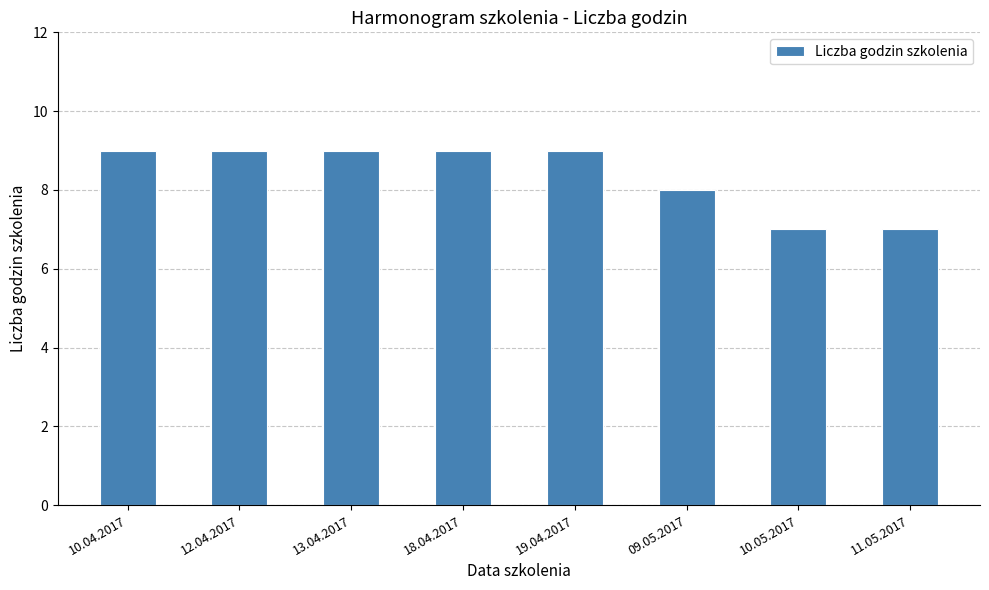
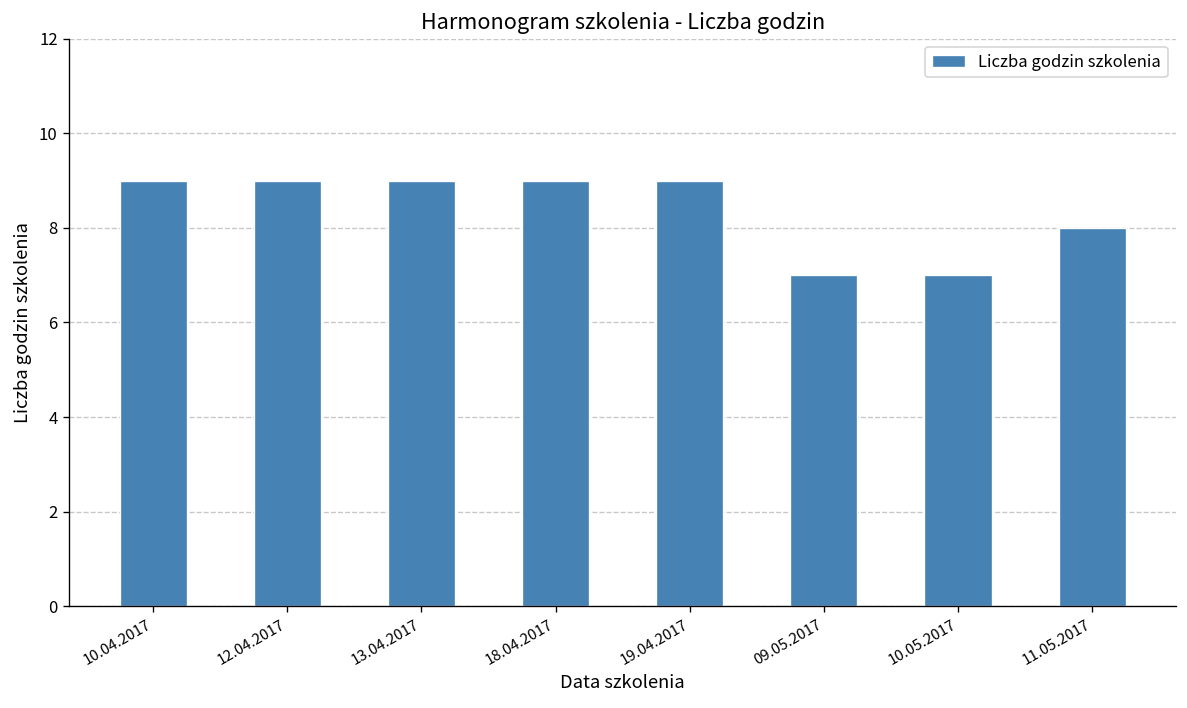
09.05.2017: 8 -> 7
11.05.2017: 7 -> 8
